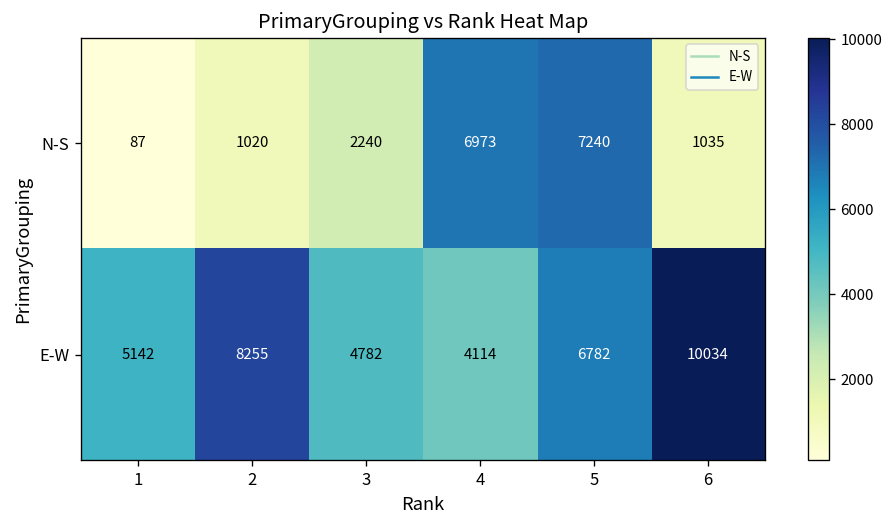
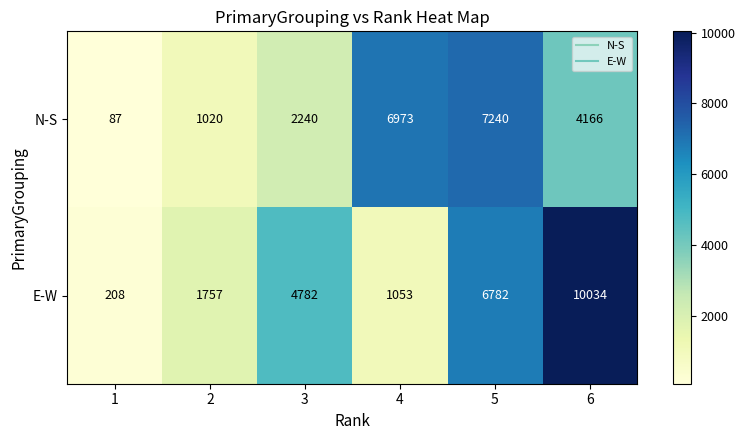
N-S, 6: 1035 -> 4166
E-W, 1: 5142 -> 208
E-W, 2: 8255 -> 1757
E-W, 4: 4114 -> 1053
